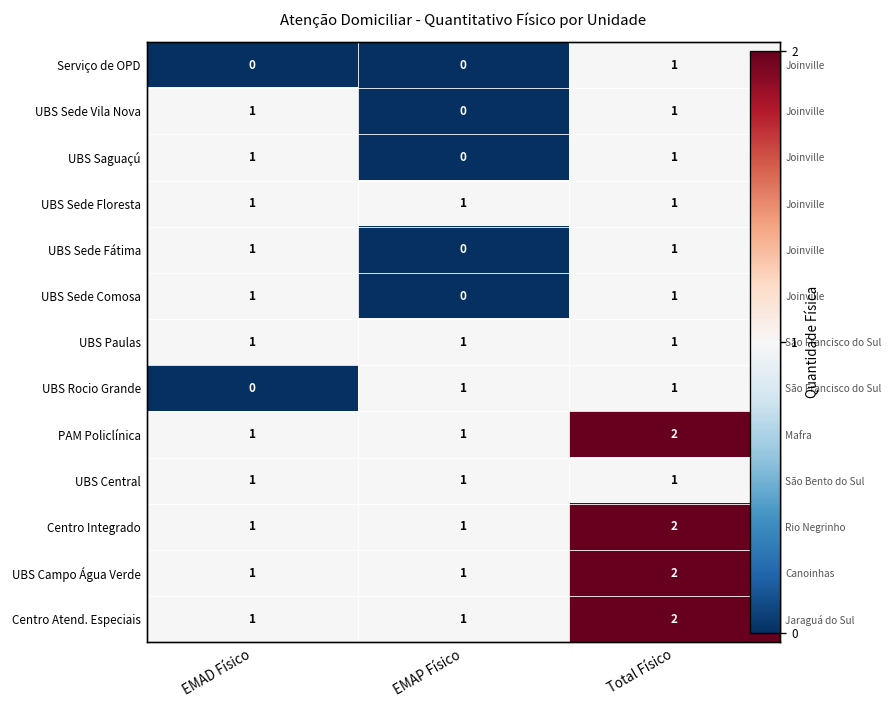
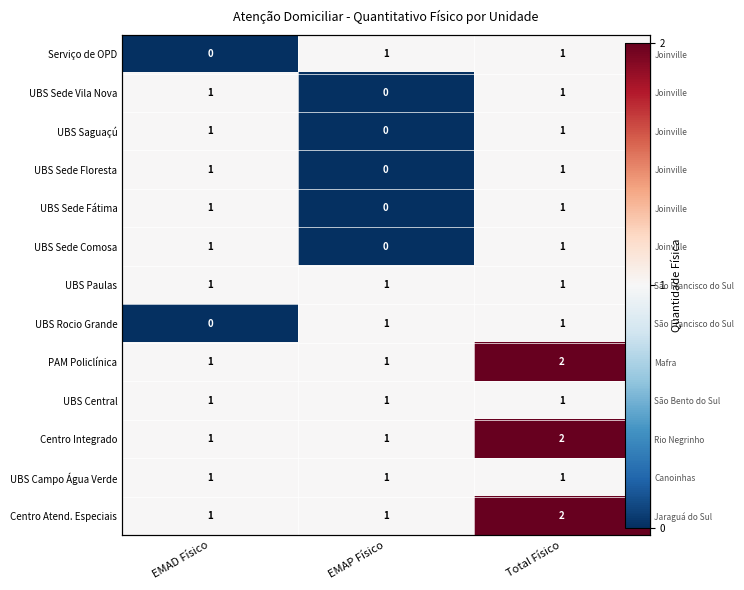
Serviço de OPD, EMAP Físico: 0 -> 1
UBS Sede Floresta, EMAP Físico: 1 -> 0
UBS Campo Água Verde, Total Físico: 2 -> 1
